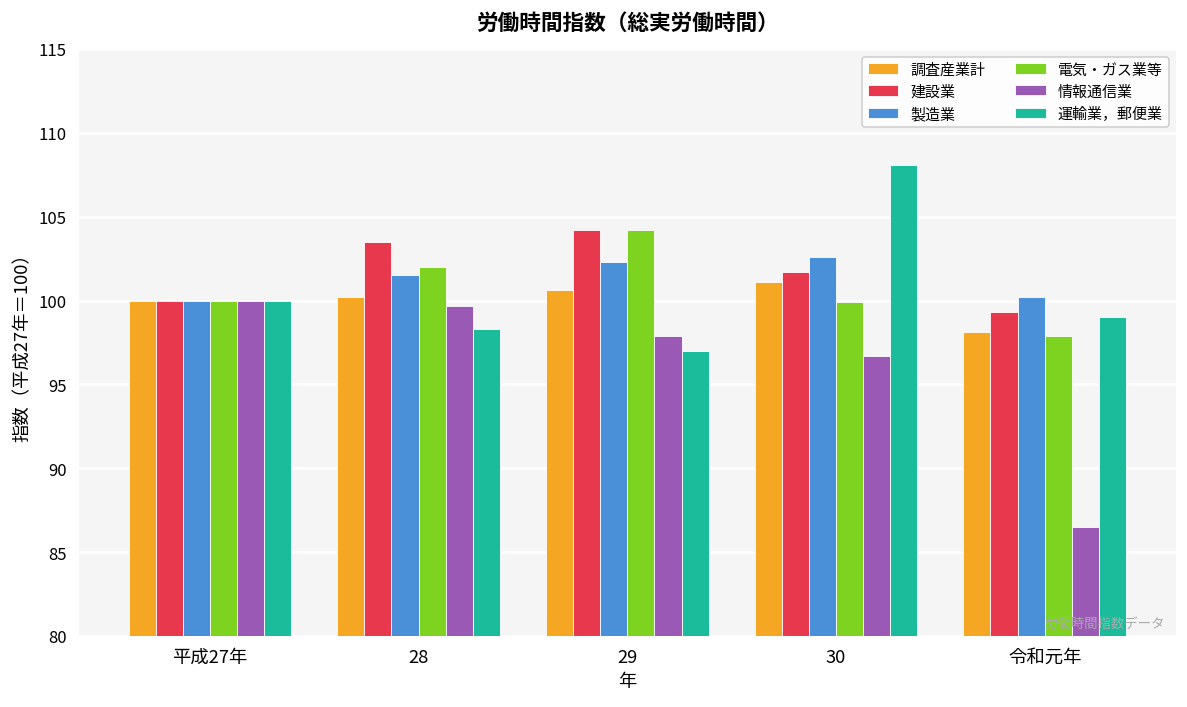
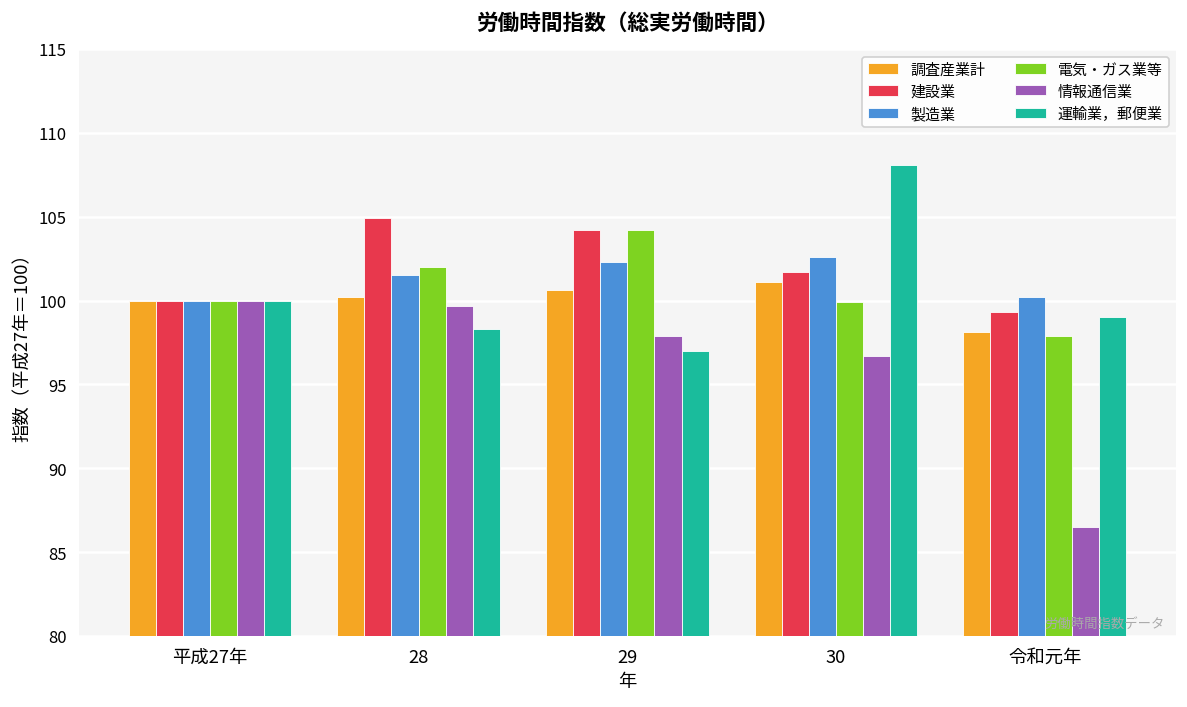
建設業, 28: 103.5 -> 104.9
